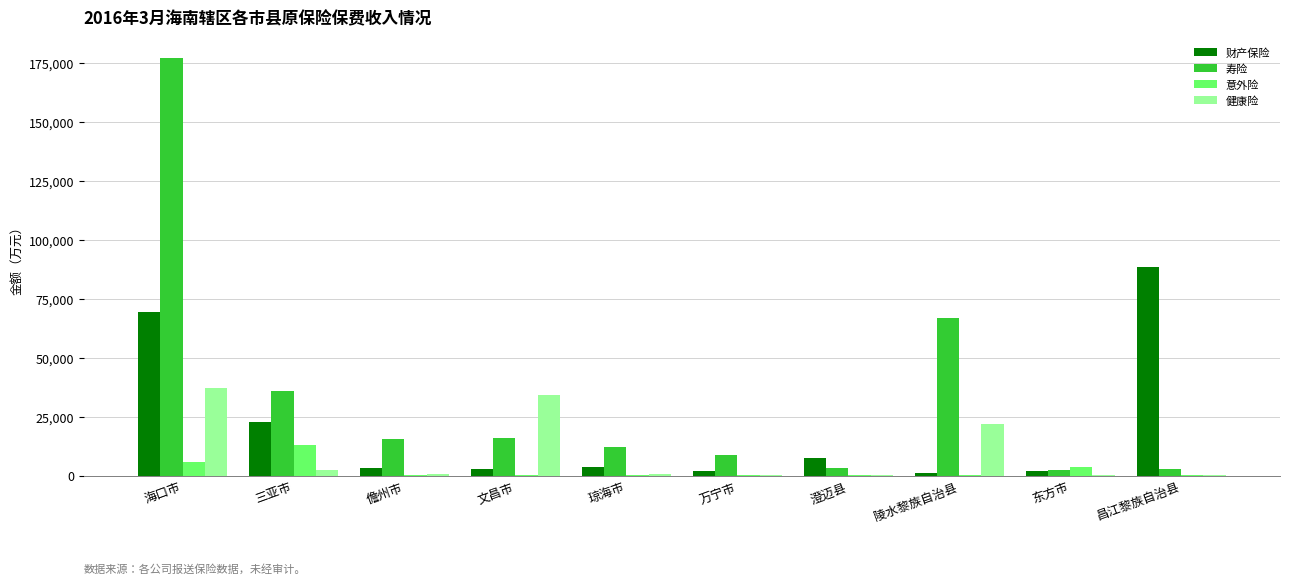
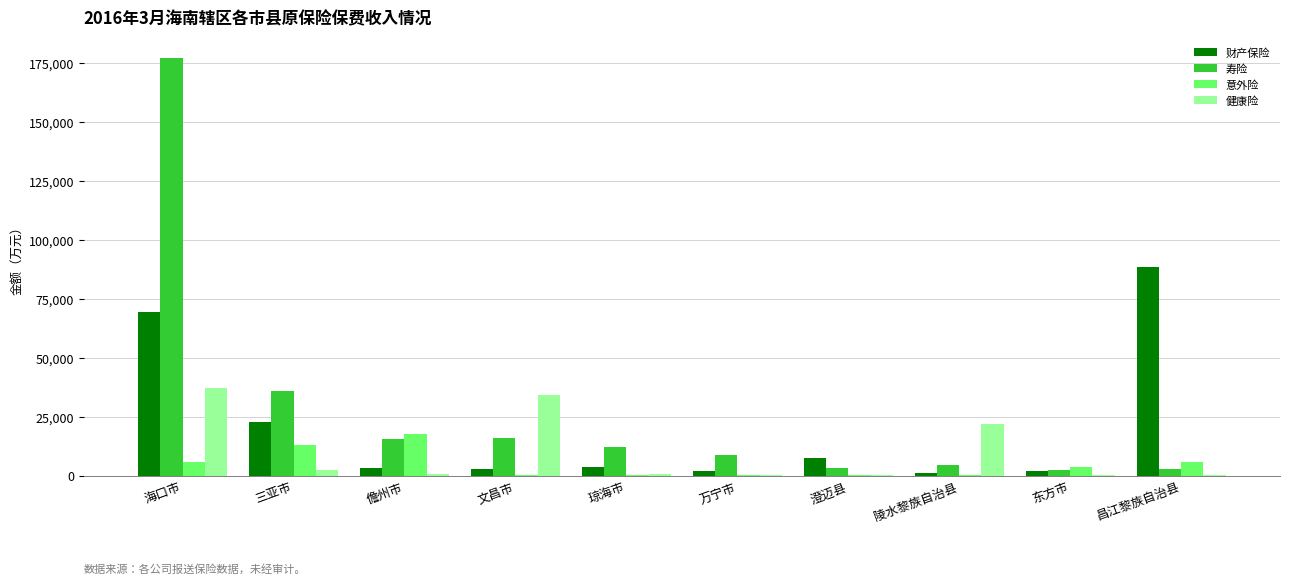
意外险, 儋州市: 0 -> 18,000
寿险, 陵水黎族自治县: 67,000 -> 5,000
意外险, 昌江黎族自治县: 0 -> 6,000
